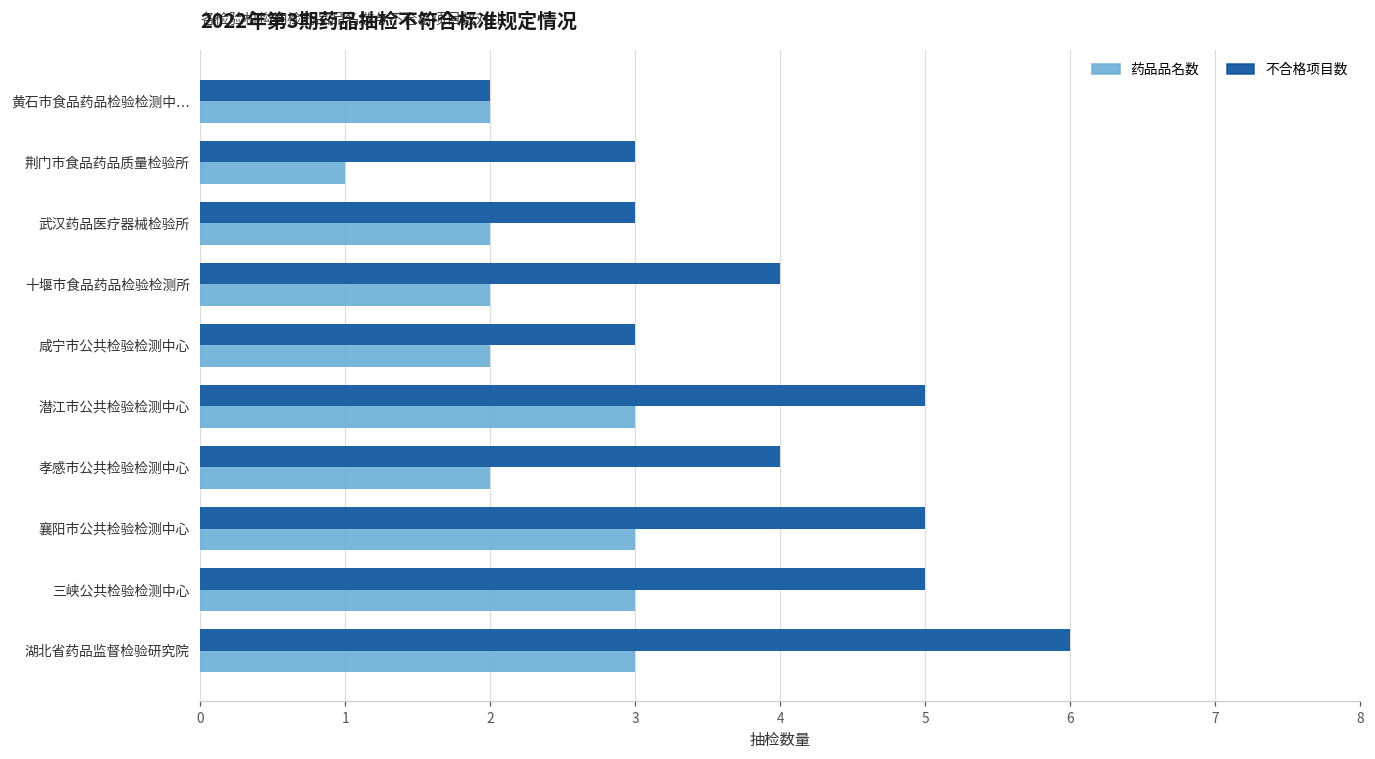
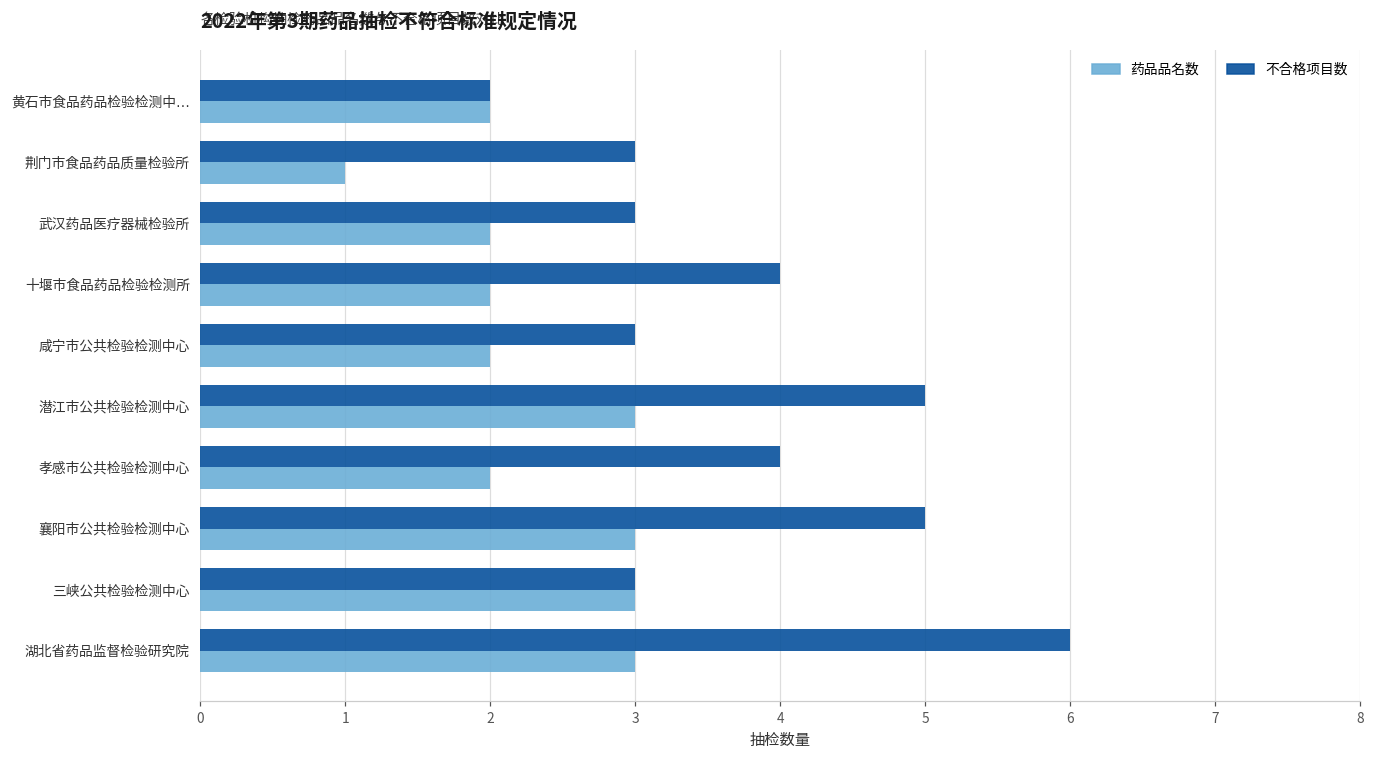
不合格项目数, 三峡公共检验检测中心: 5 -> 3
